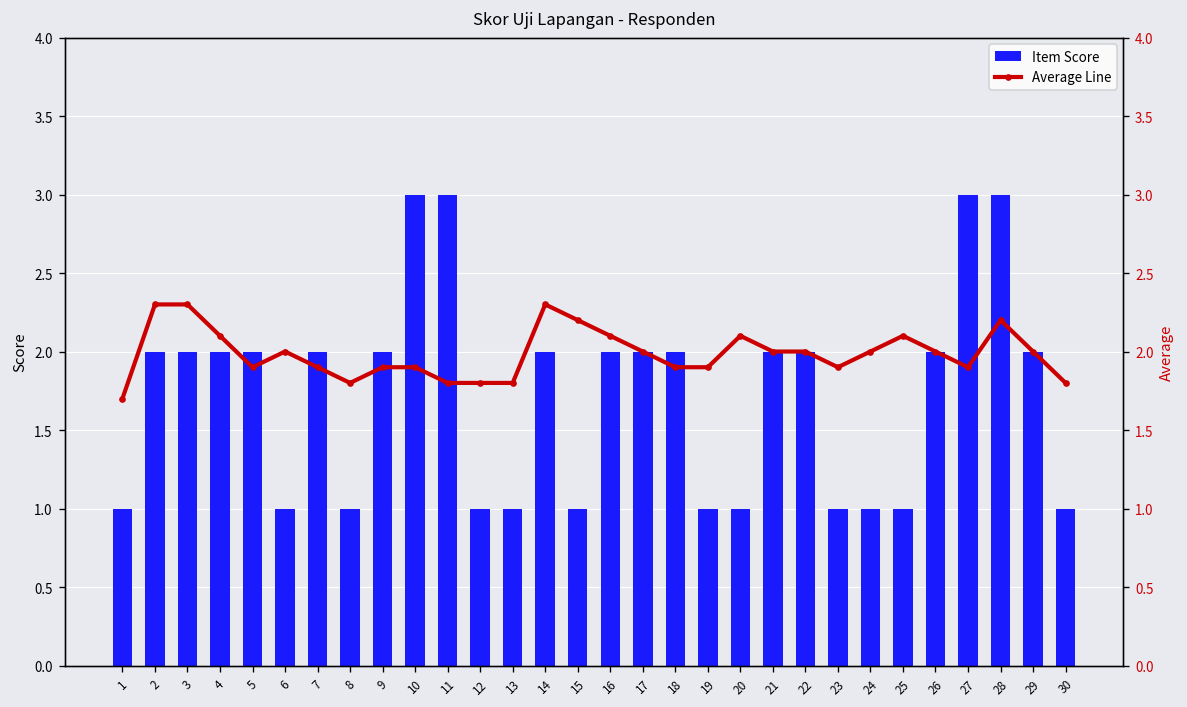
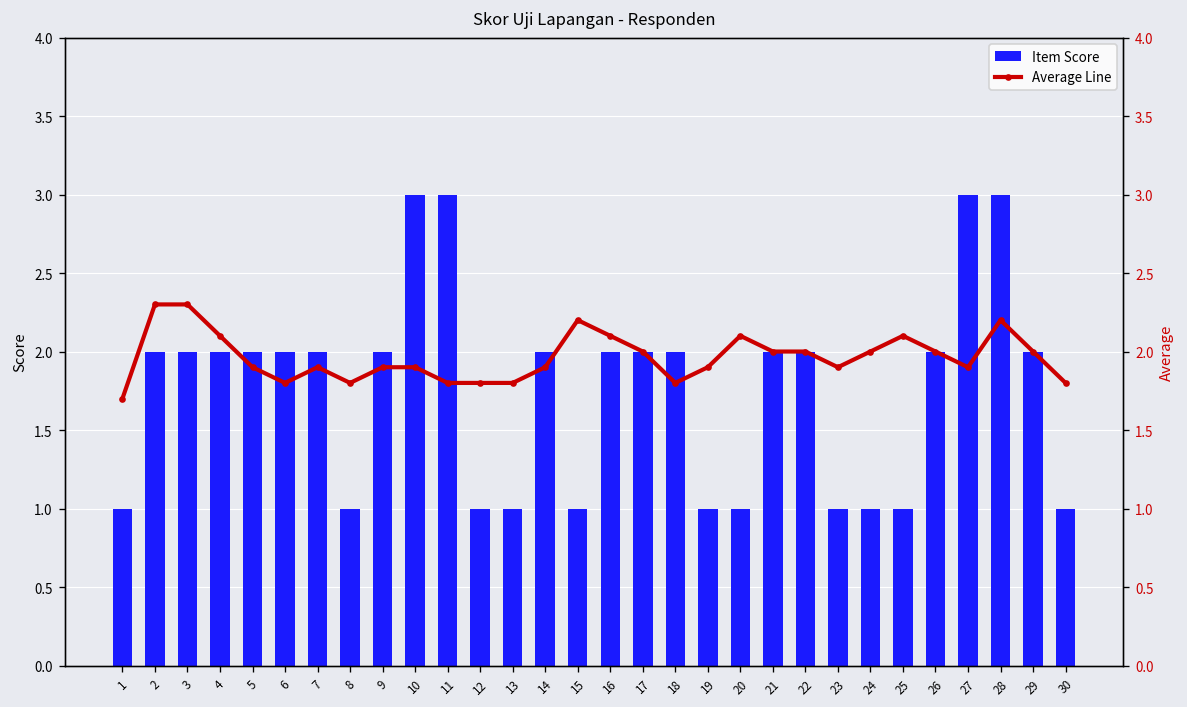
Item Score, 6: 1 -> 2
Average Line, 6: 2.0 -> 1.8
Average Line, 14: 2.3 -> 1.9
Average Line, 18: 1.9 -> 1.8
